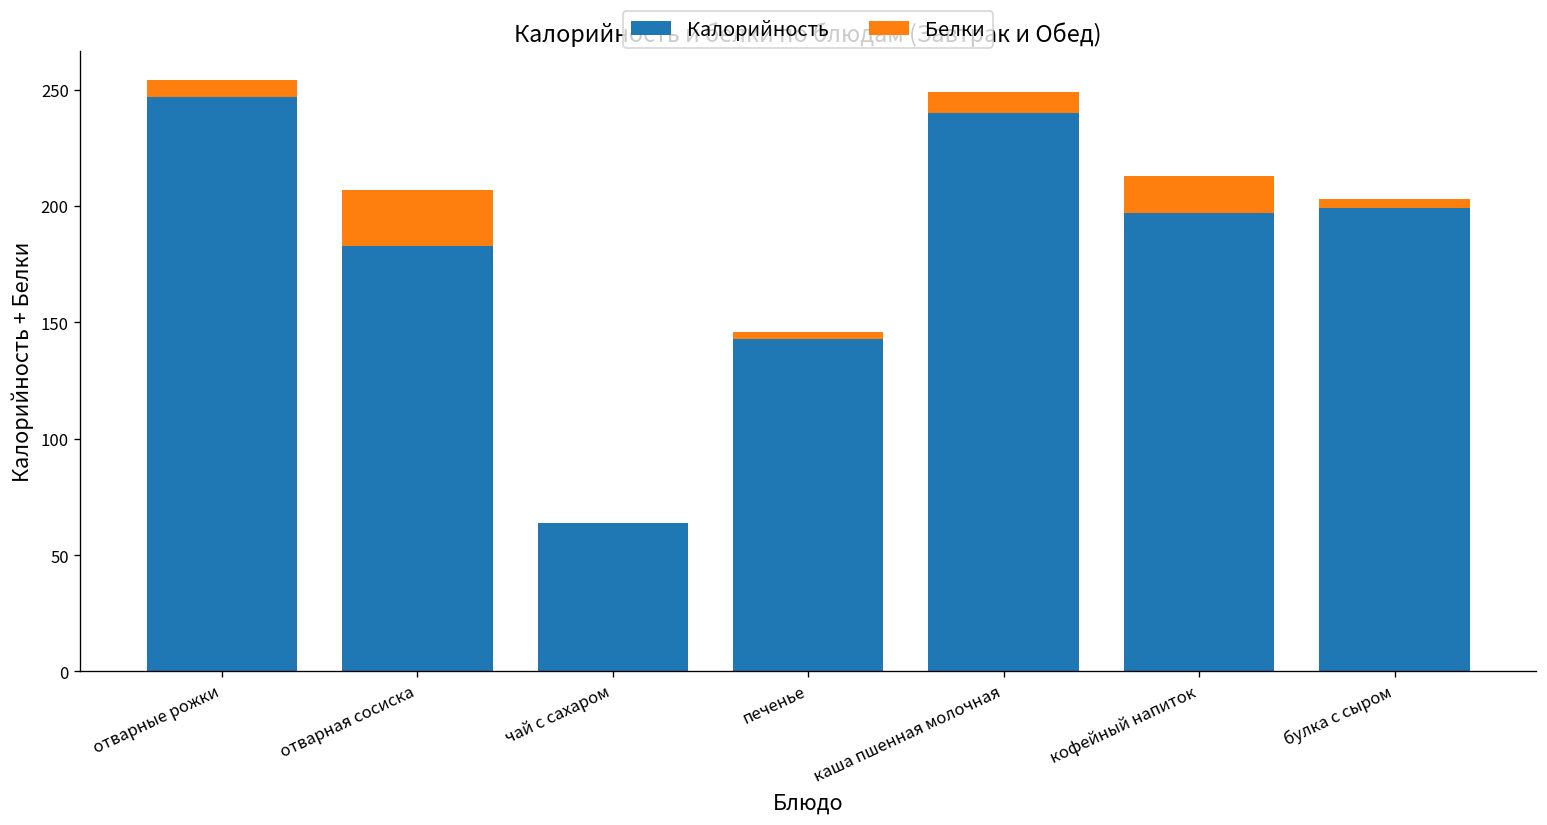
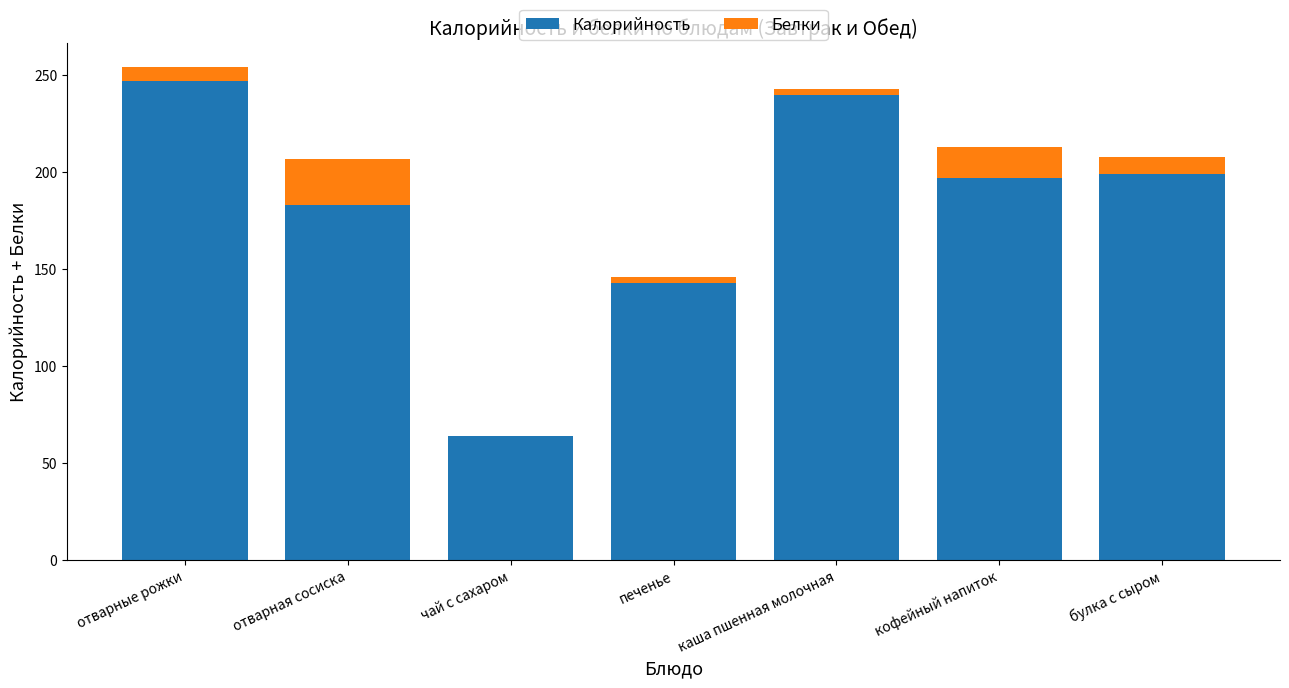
Белки, каша пшенная молочная: 9 -> 3
Белки, булка с сыром: 4 -> 9
